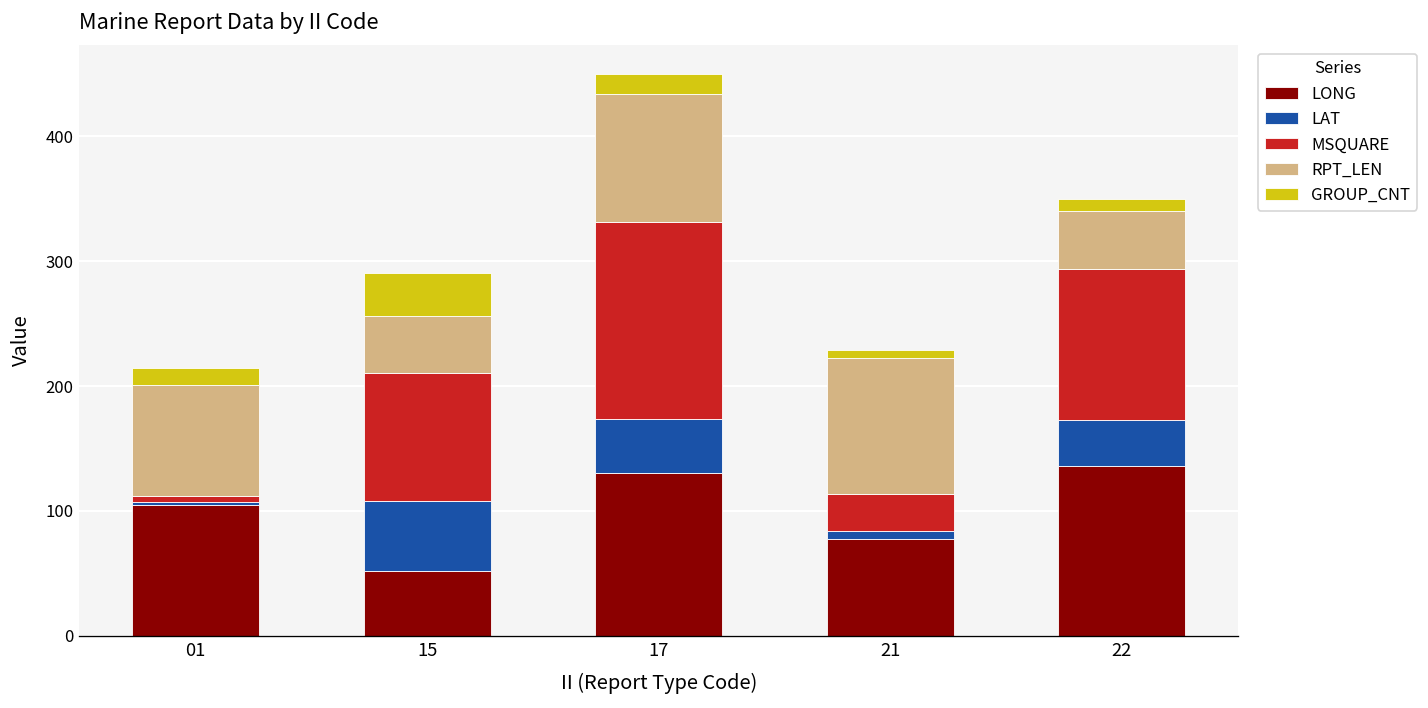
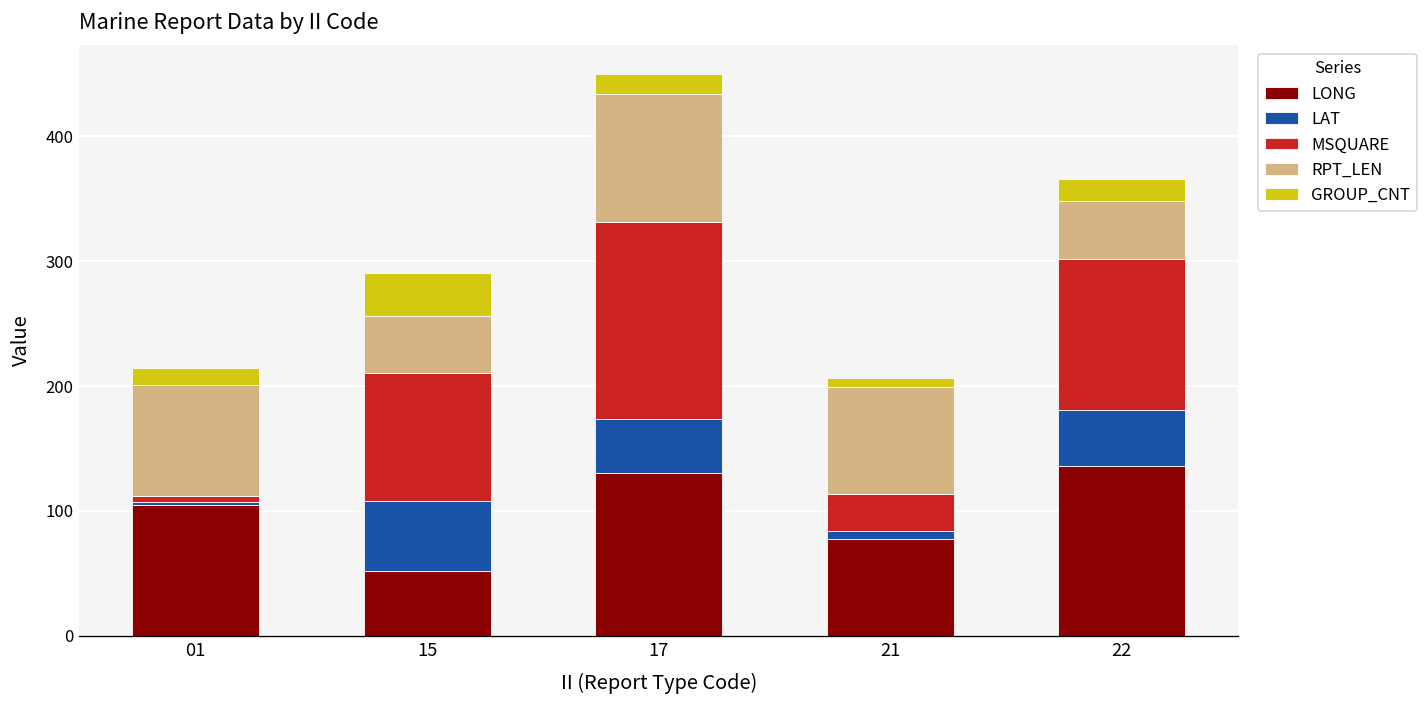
RPT_LEN, 21: 109 -> 86
LAT, 22: 37 -> 45
GROUP_CNT, 22: 9 -> 17
